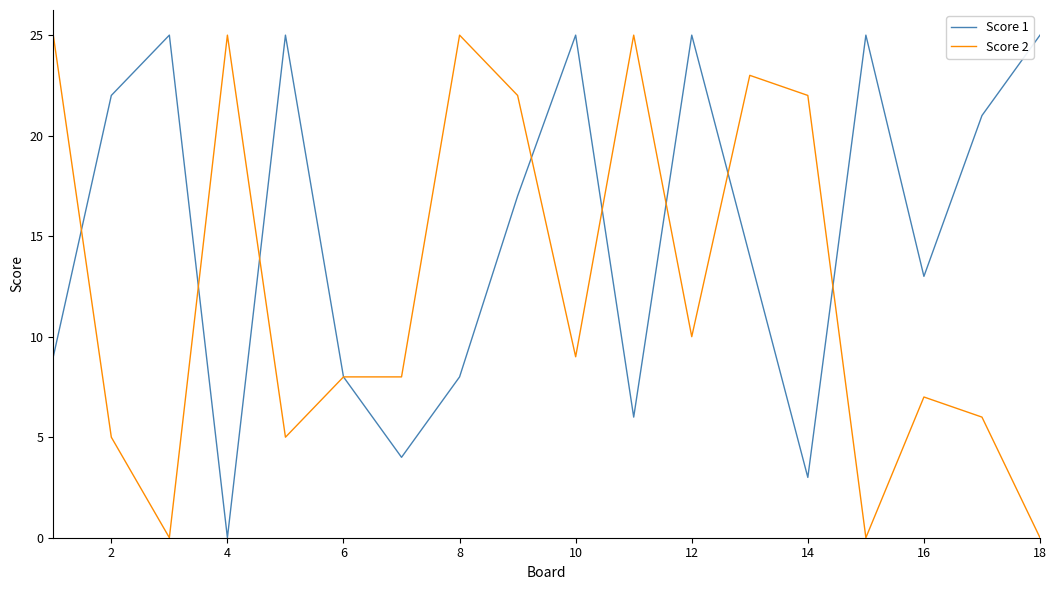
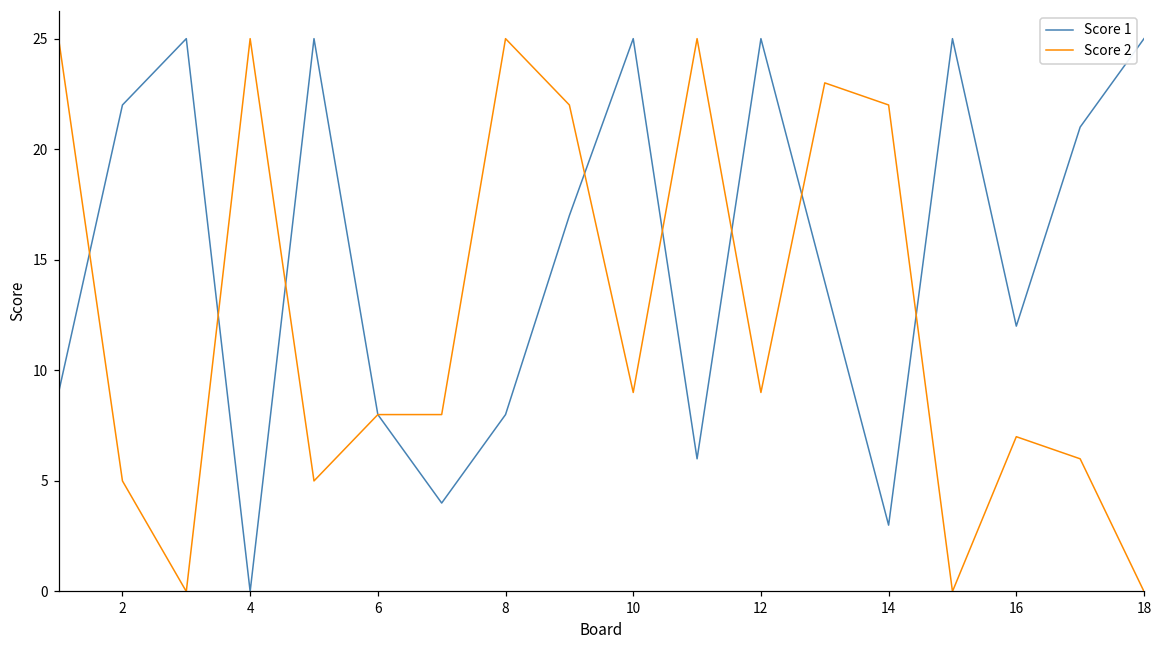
Score 2, 12: 10 -> 9
Score 1, 16: 13 -> 12
